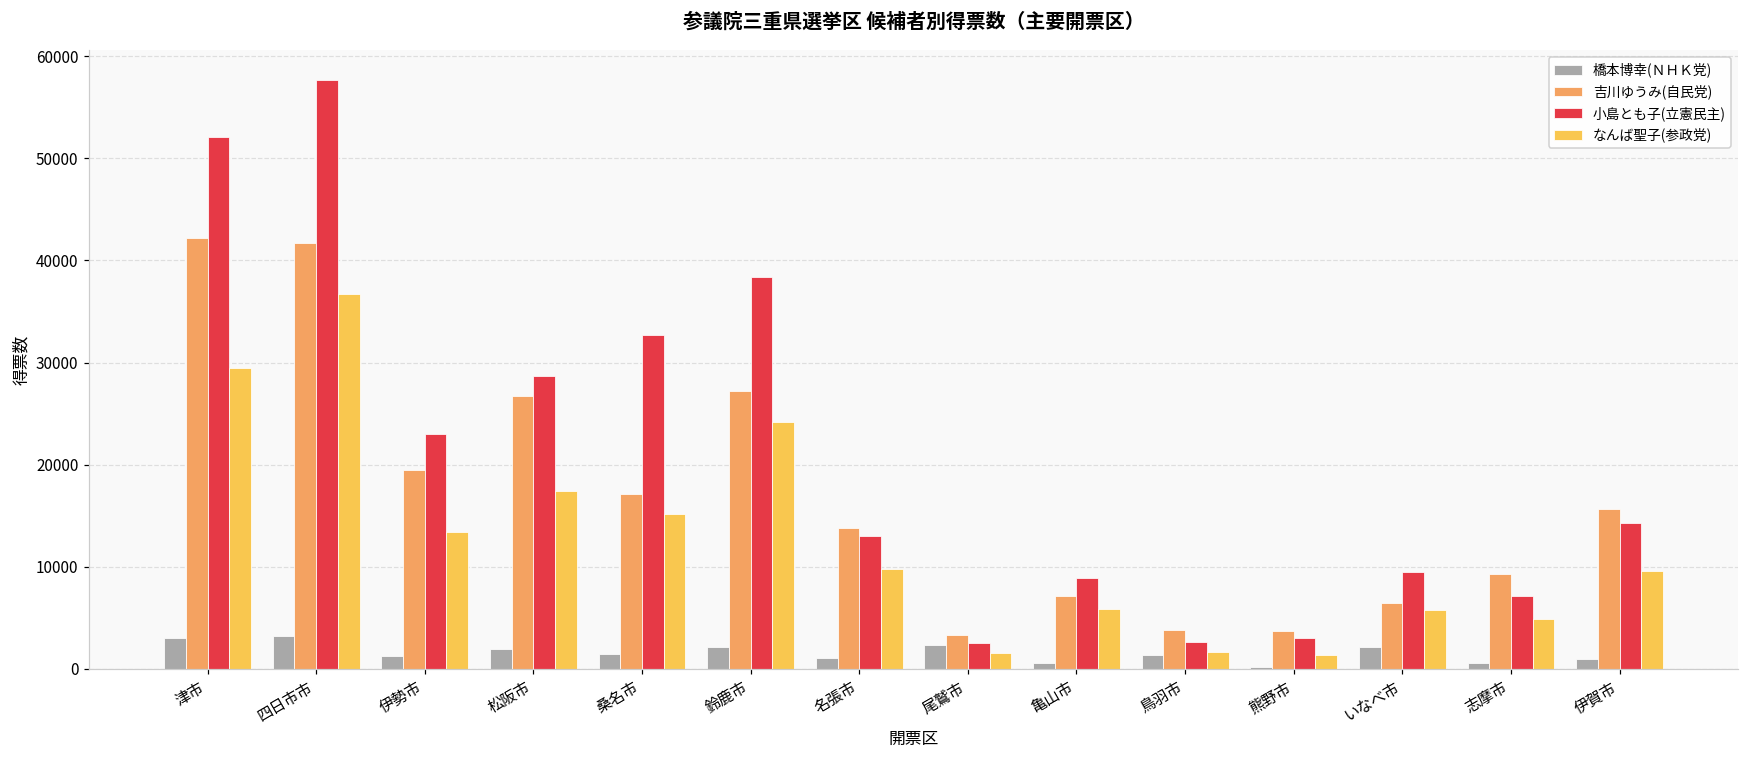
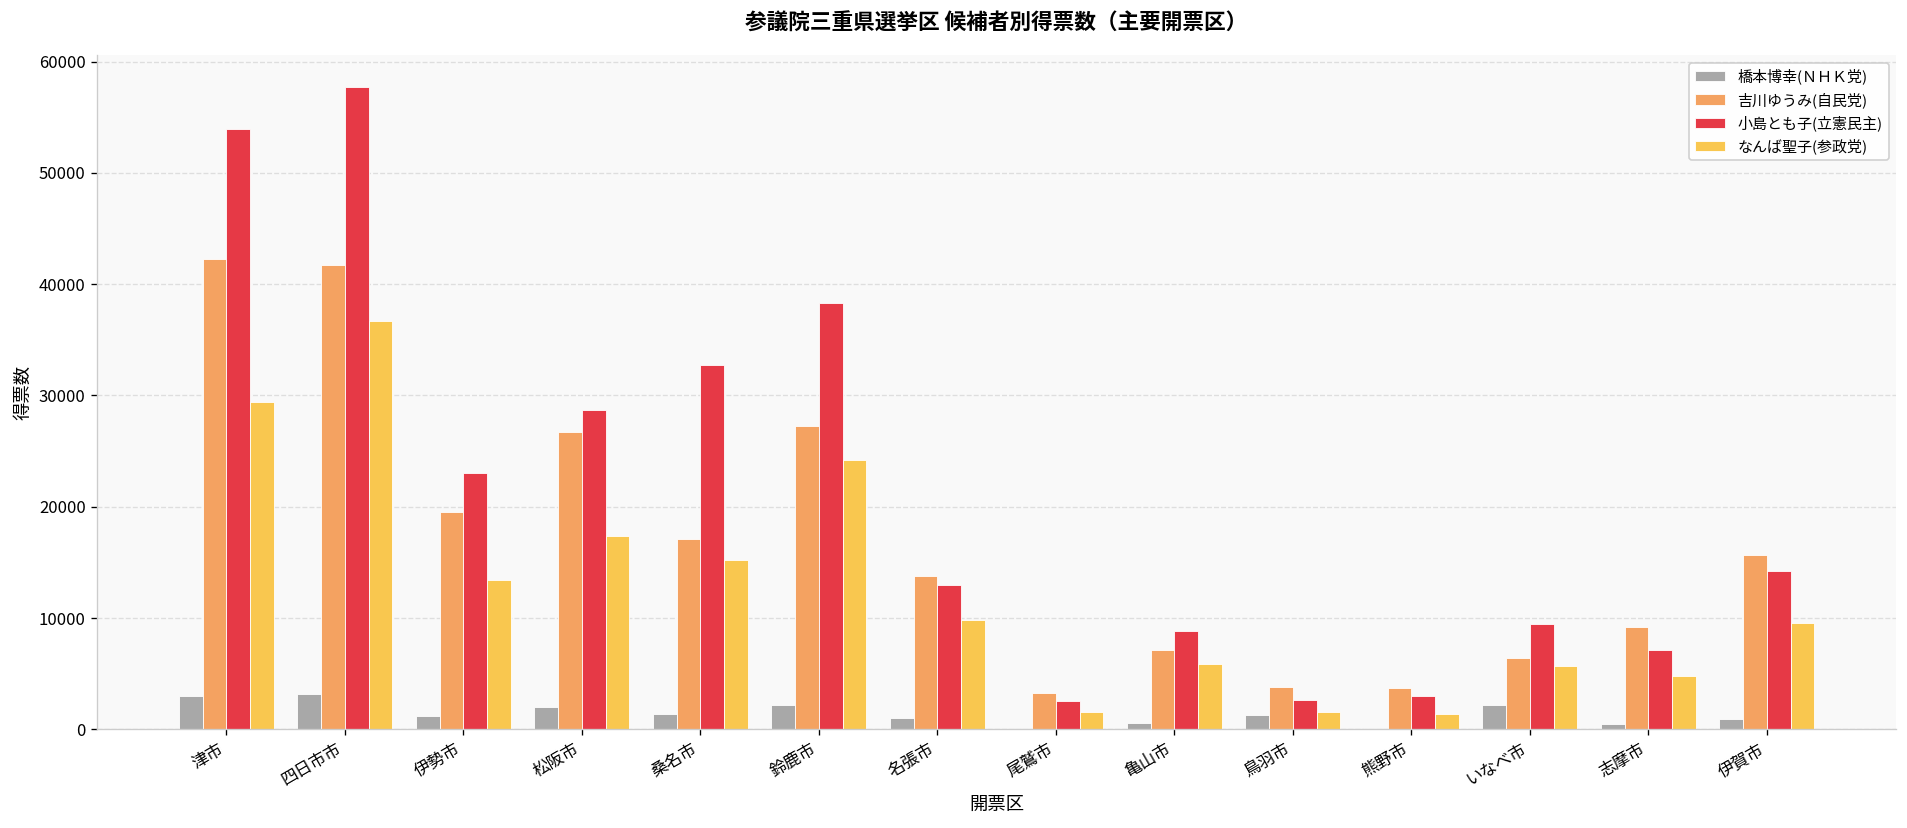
小島とも子(立憲民主), 津市: 52000 -> 54000
橋本博幸(ＮＨＫ党), 尾鷲市: 2000 -> 0
